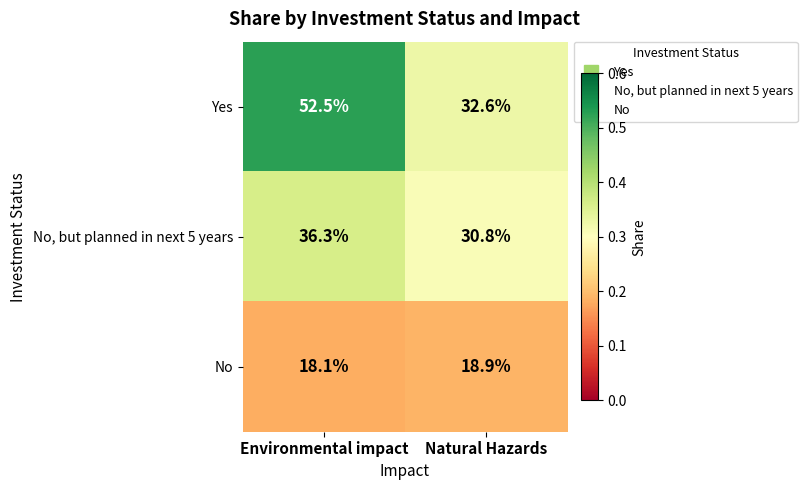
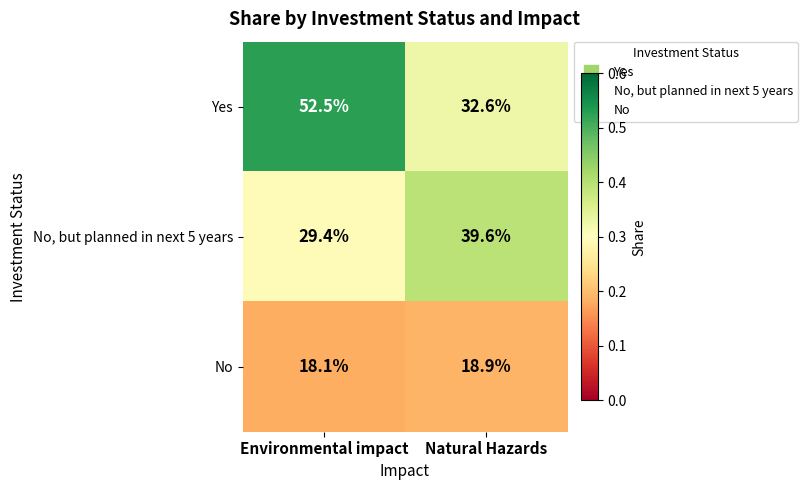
No, but planned in next 5 years, Environmental impact: 36.3% -> 29.4%
No, but planned in next 5 years, Natural Hazards: 30.8% -> 39.6%
